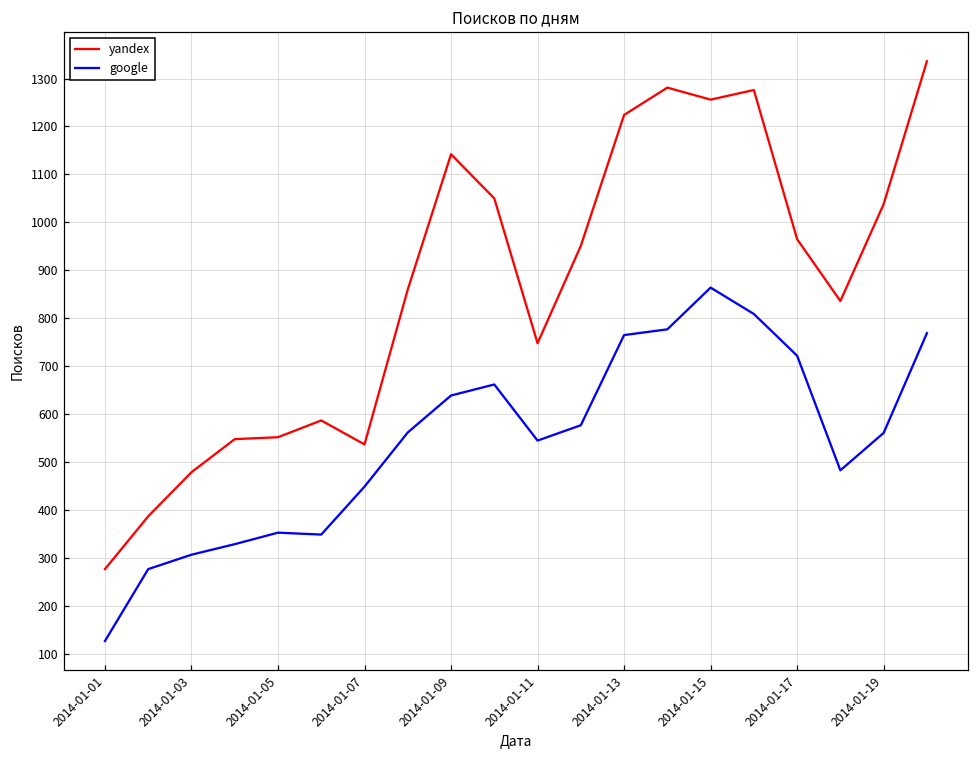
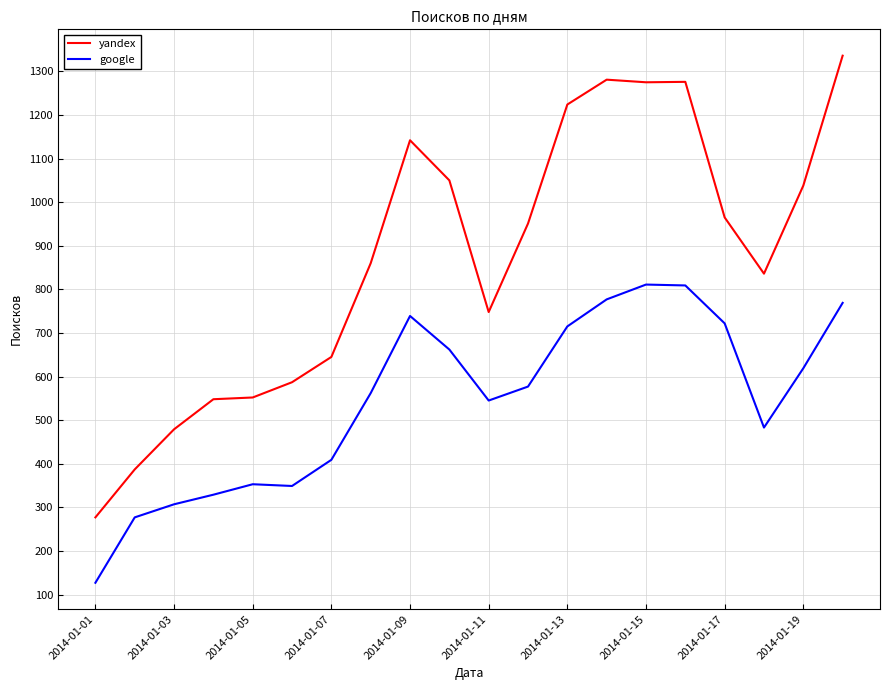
yandex, 2014-01-07: 540 -> 650
google, 2014-01-07: 450 -> 410
google, 2014-01-09: 640 -> 740
google, 2014-01-13: 770 -> 720
yandex, 2014-01-15: 1260 -> 1280
google, 2014-01-15: 860 -> 810
google, 2014-01-19: 560 -> 620
